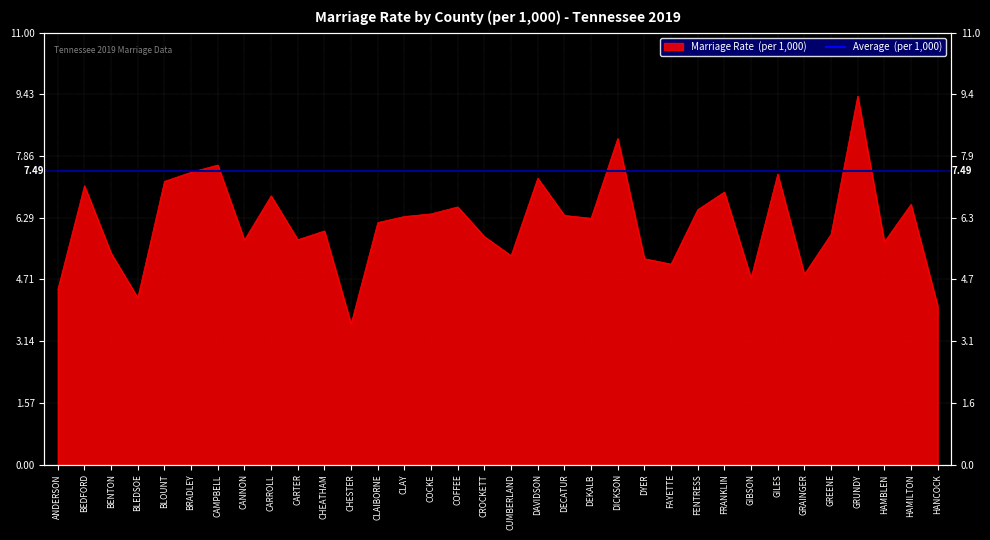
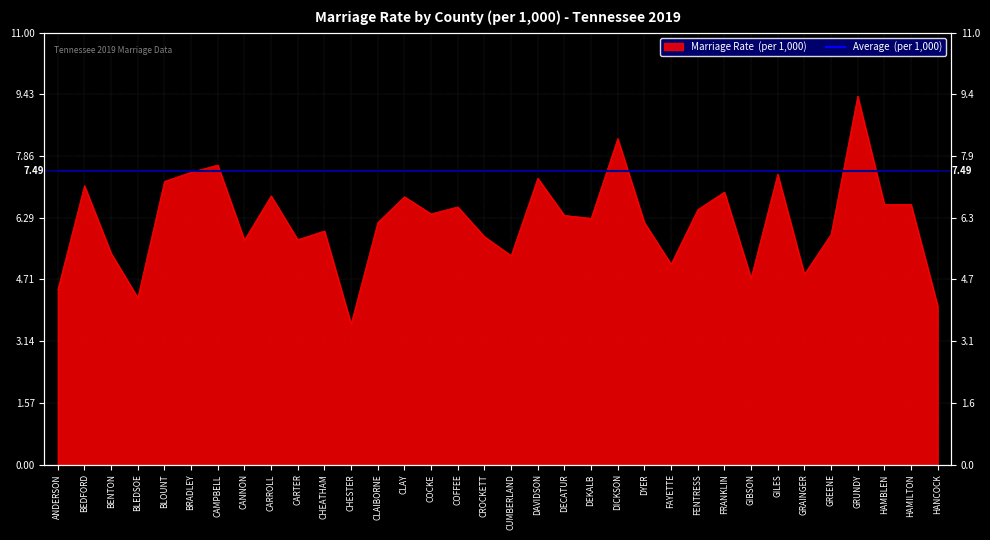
Marriage Rate (per 1,000), CLAY: 6.3 -> 6.8
Marriage Rate (per 1,000), DYER: 5.2 -> 6.2
Marriage Rate (per 1,000), HAMBLEN: 5.7 -> 6.6
